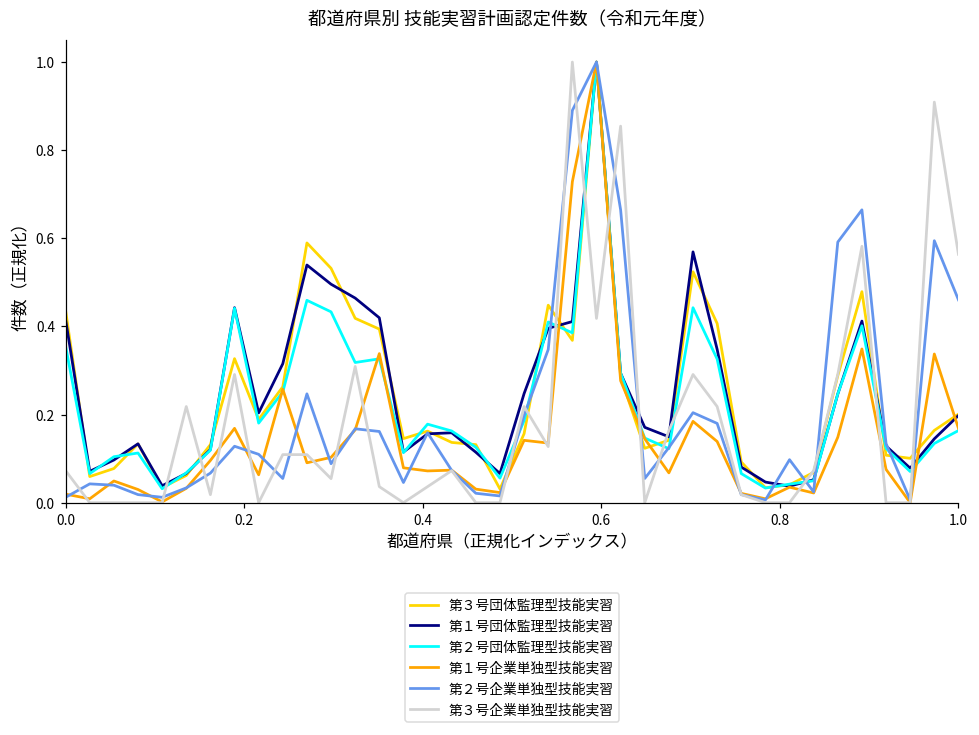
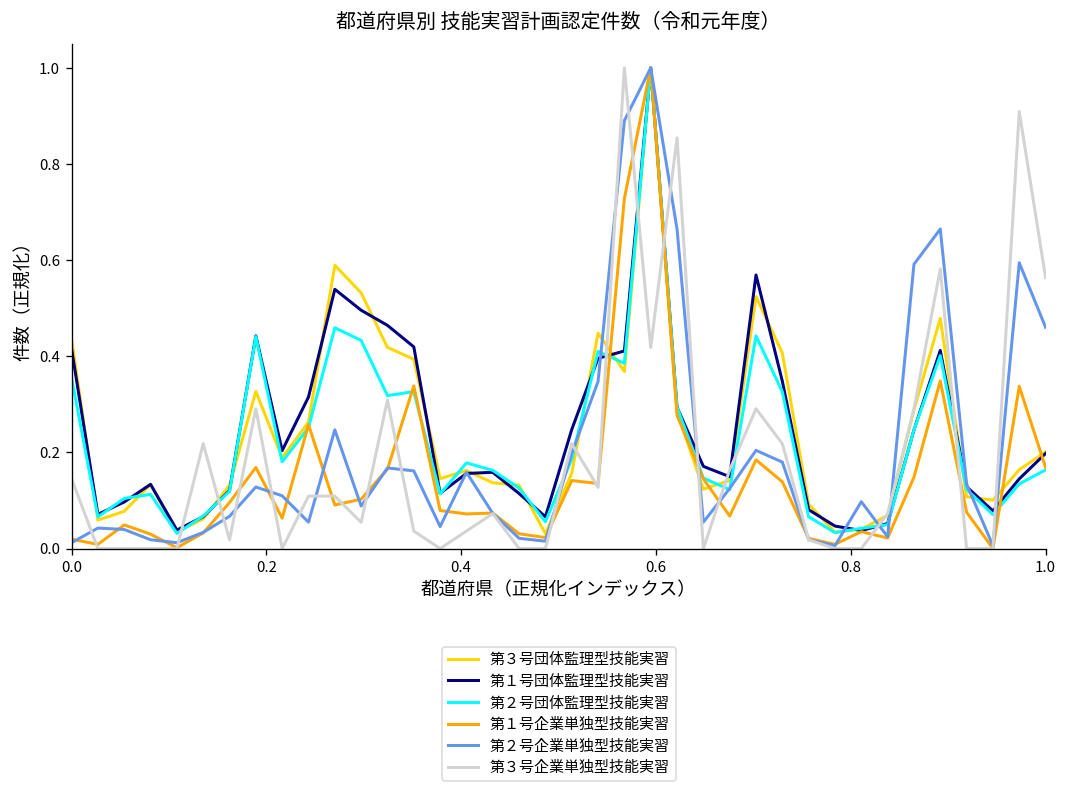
第３号企業単独型技能実習, 0.0: 0.07 -> 0.15
